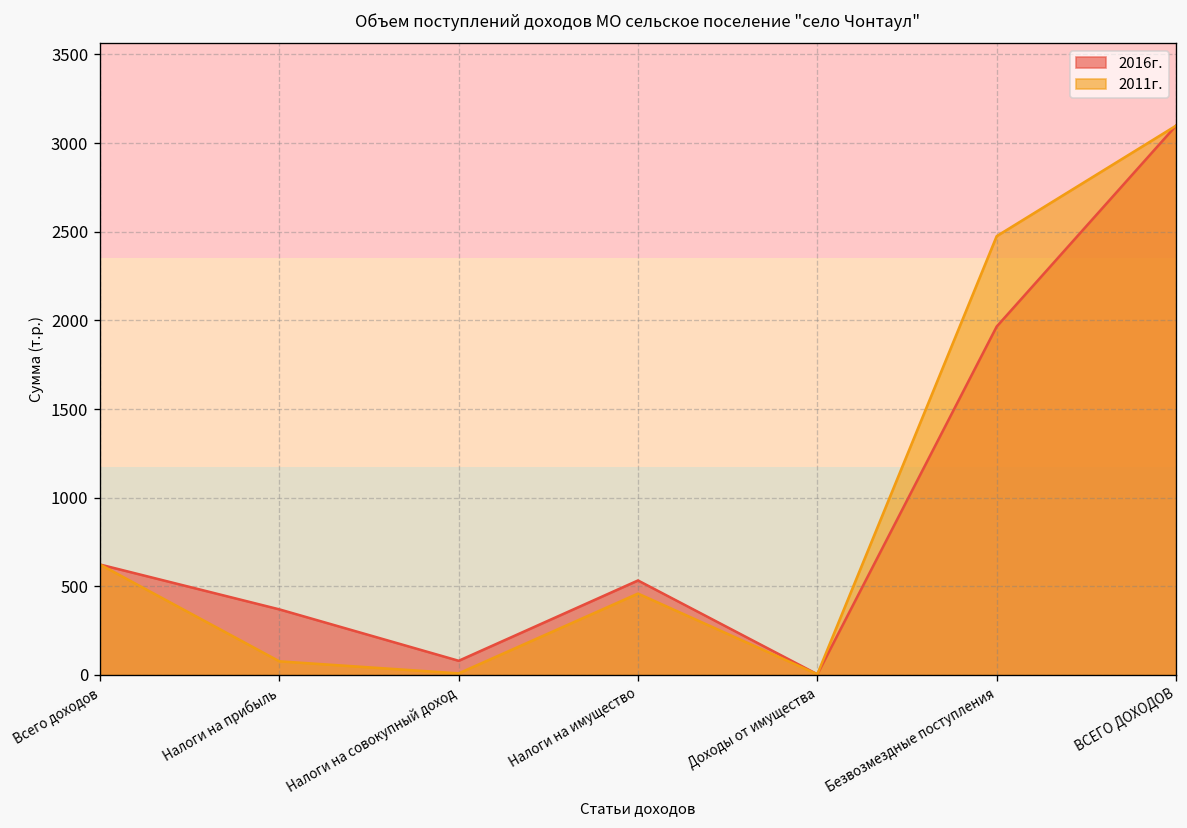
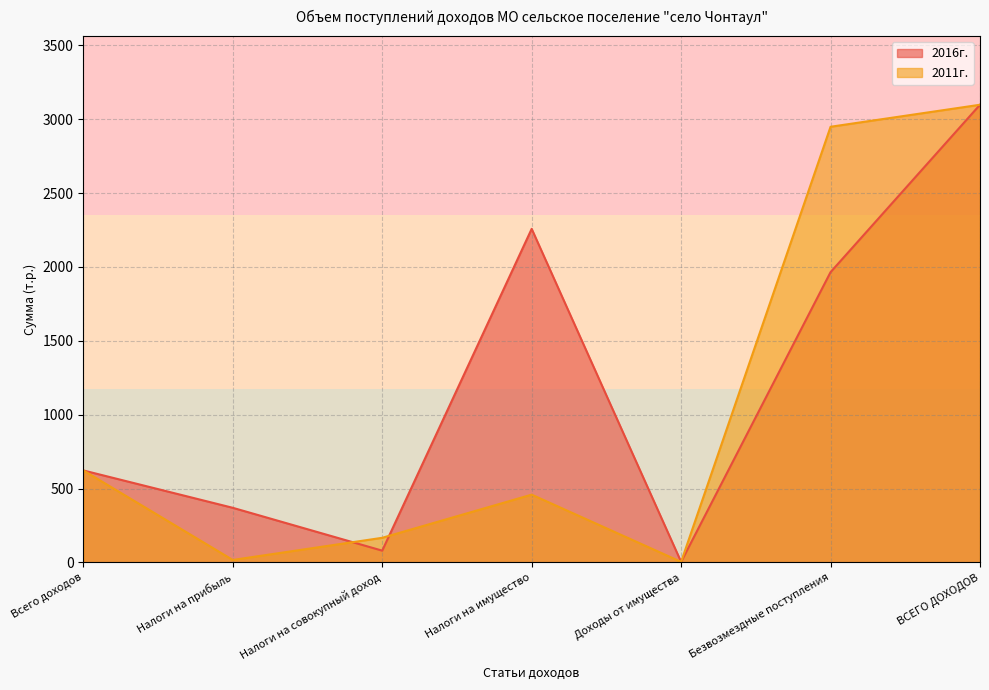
2011г., Налоги на прибыль: 80 -> 20
2011г., Налоги на совокупный доход: 10 -> 170
2016г., Налоги на имущество: 530 -> 2260
2011г., Безвозмездные поступления: 2480 -> 2950
